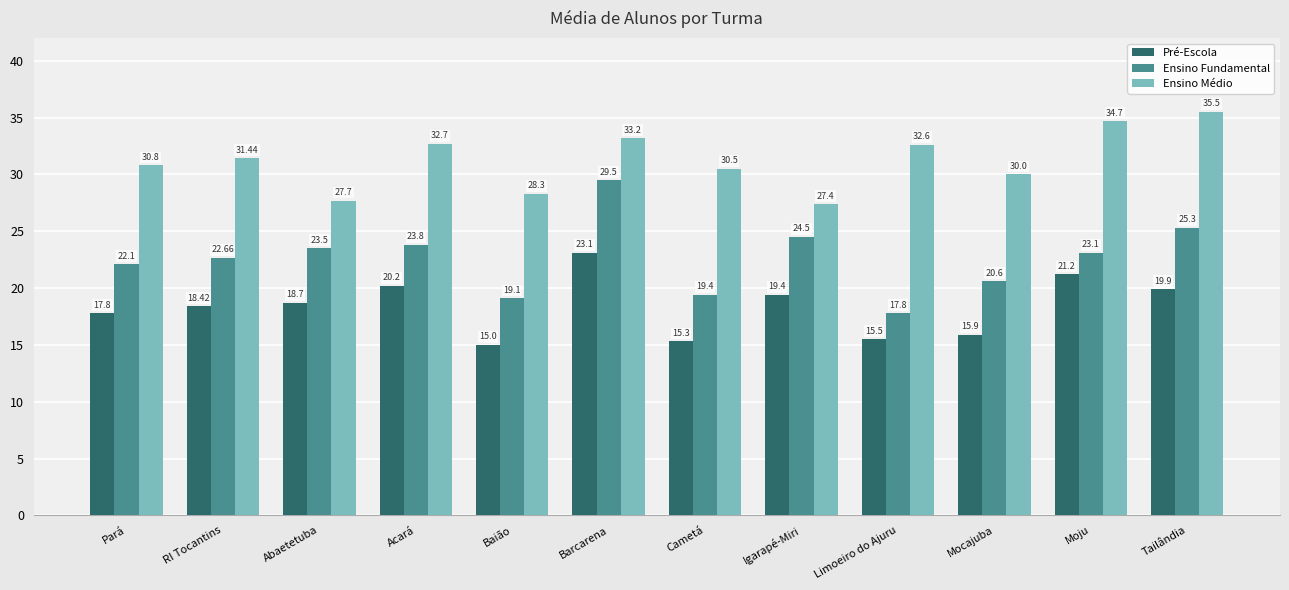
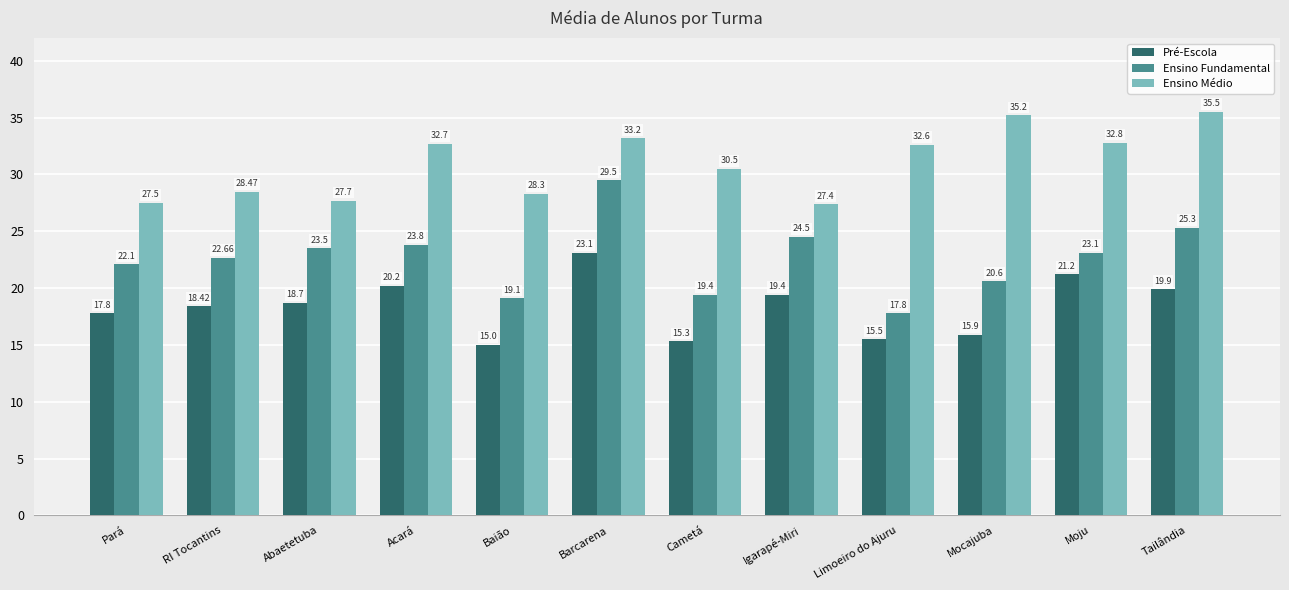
Ensino Médio, Pará: 30.8 -> 27.5
Ensino Médio, RI Tocantins: 31.44 -> 28.47
Ensino Médio, Mocajuba: 30.0 -> 35.2
Ensino Médio, Moju: 34.7 -> 32.8
